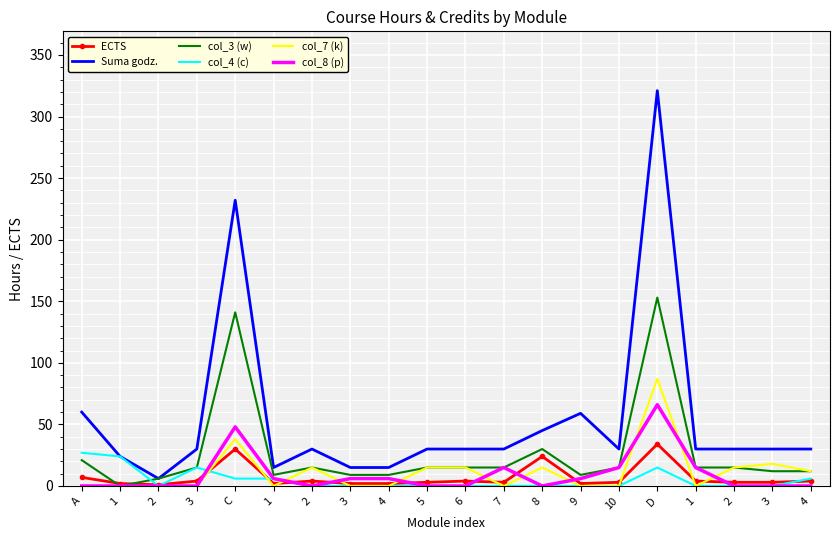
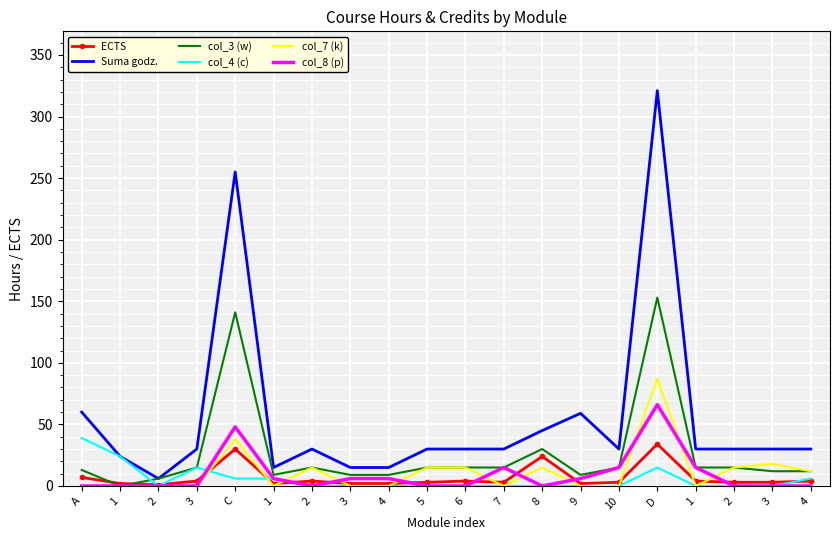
col_3 (w), A: 21 -> 13
col_4 (c), A: 27 -> 39
Suma godz., C: 232 -> 255
